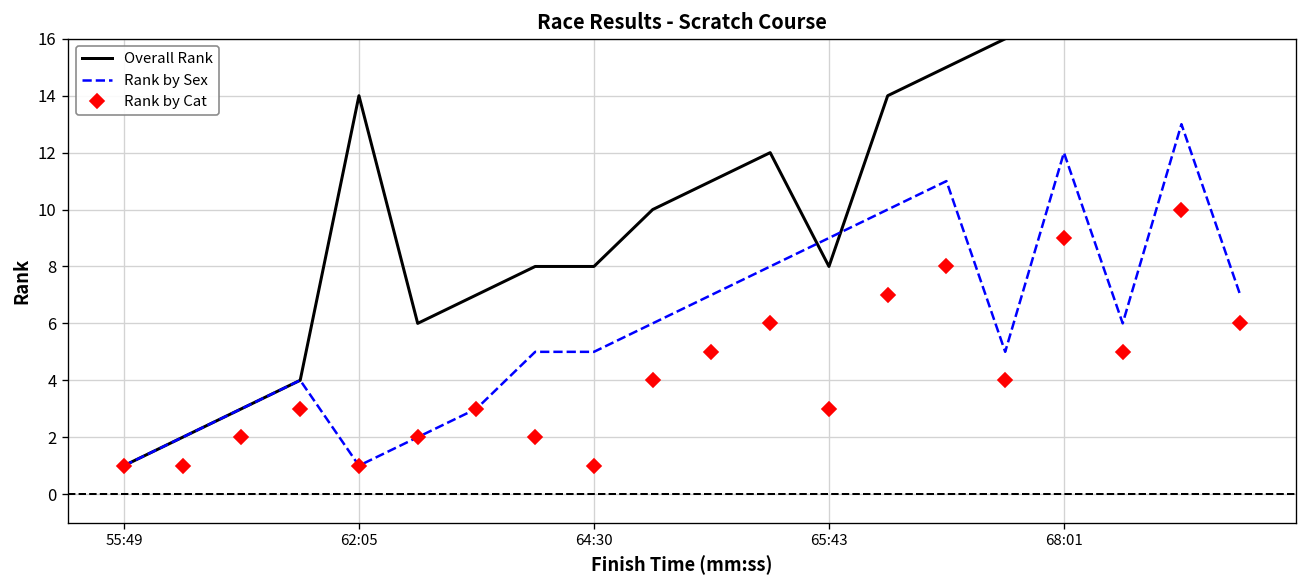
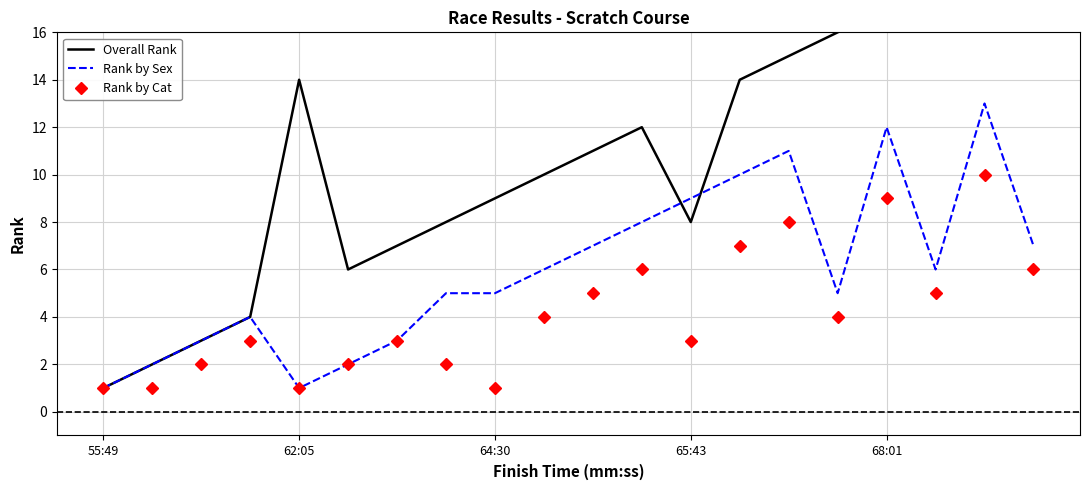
Overall Rank, 64:30: 8 -> 9
